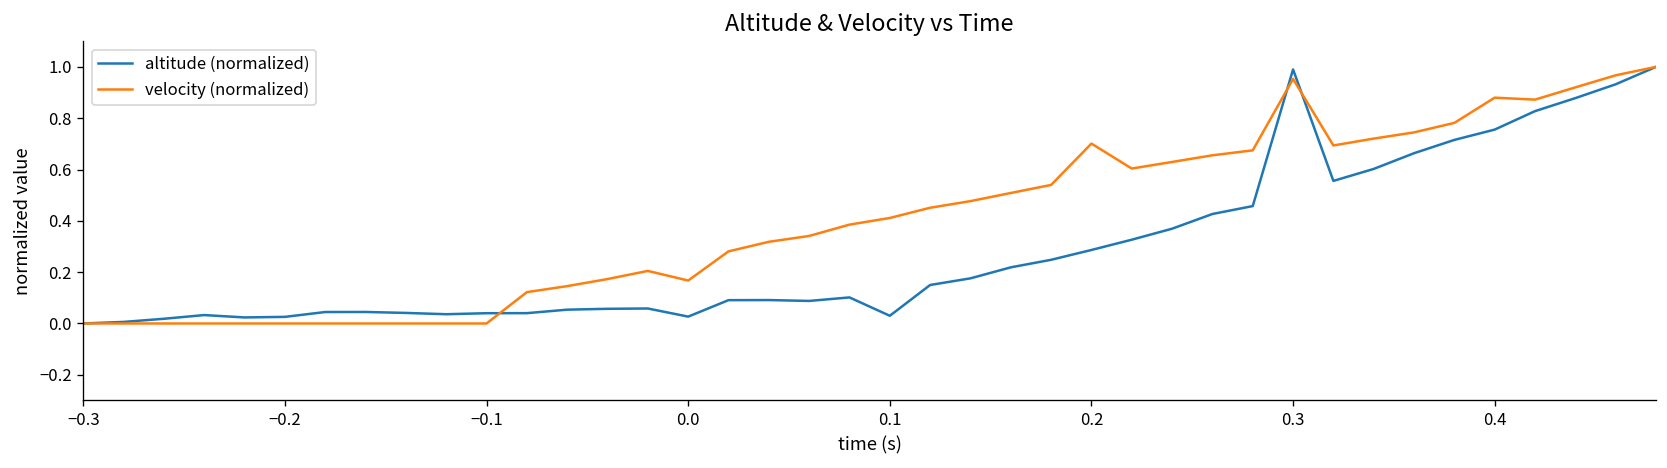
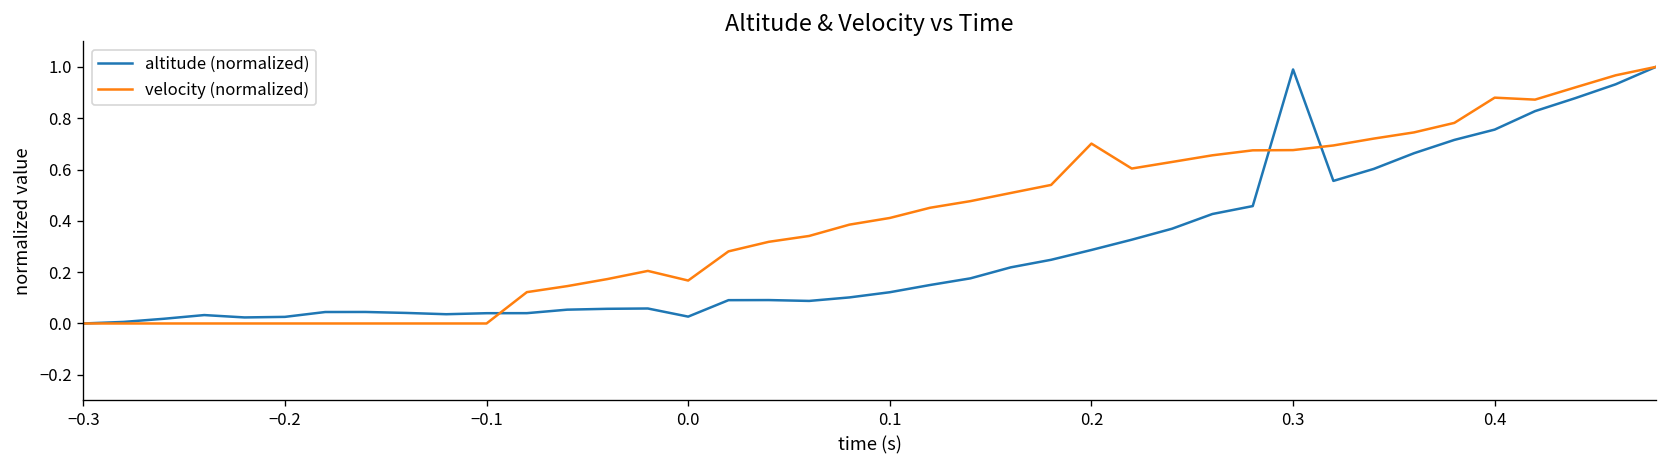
altitude (normalized), 0.1: 0.03 -> 0.12
velocity (normalized), 0.3: 0.95 -> 0.68
